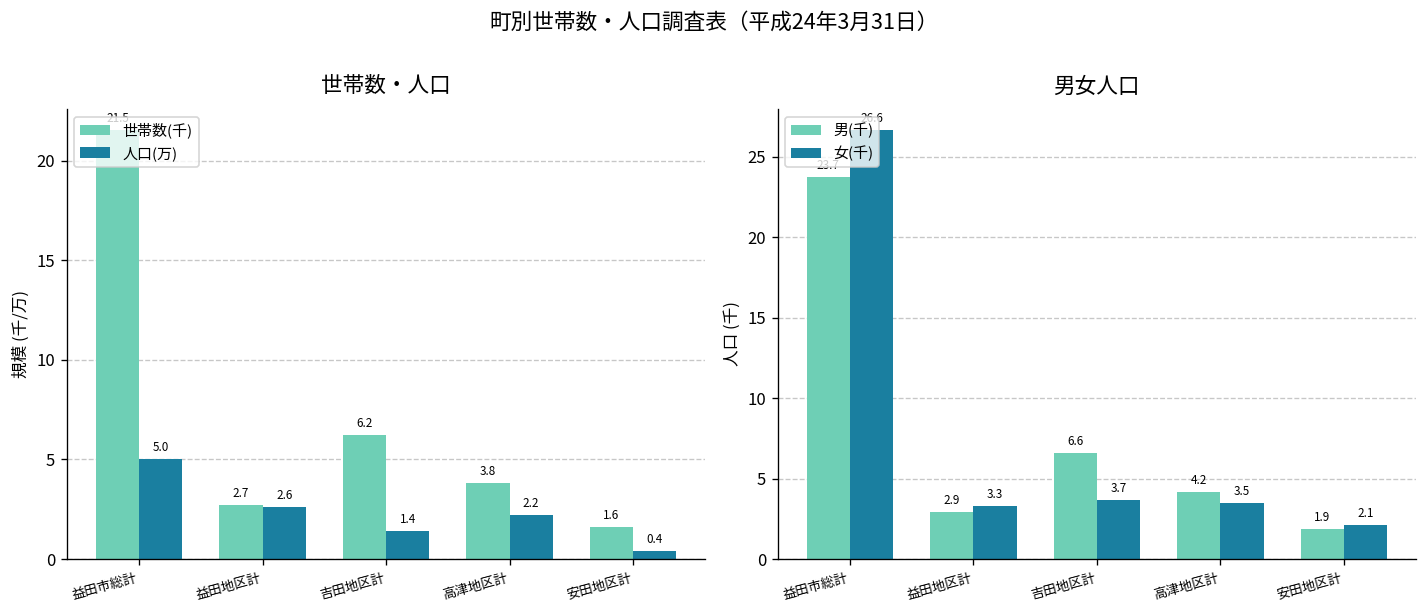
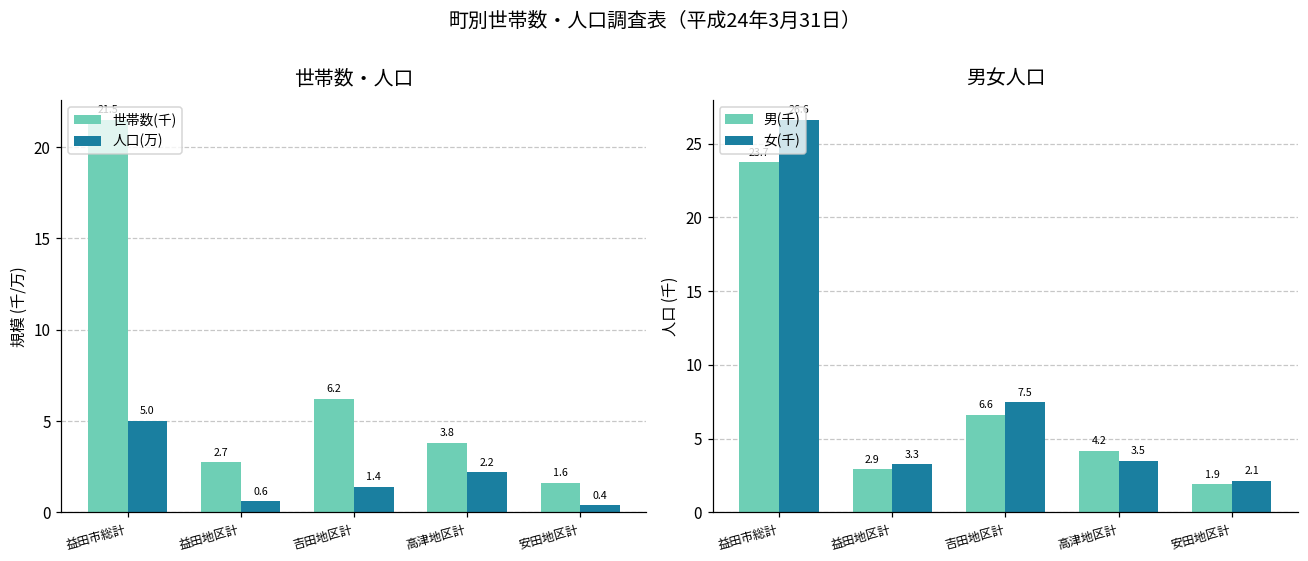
世帯数・人口, 人口(万), 益田地区計: 2.6 -> 0.6
男女人口, 女(千), 吉田地区計: 3.7 -> 7.5
